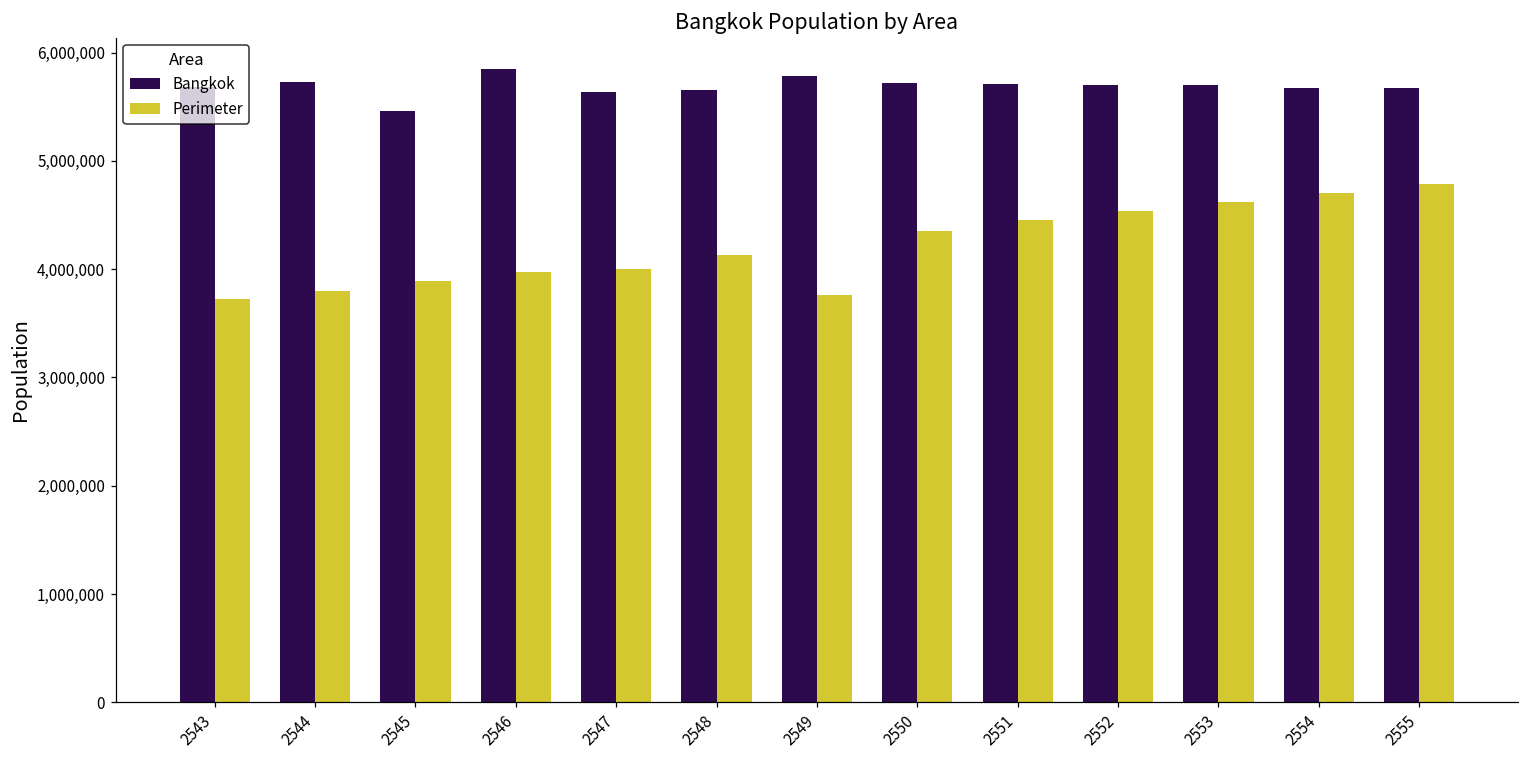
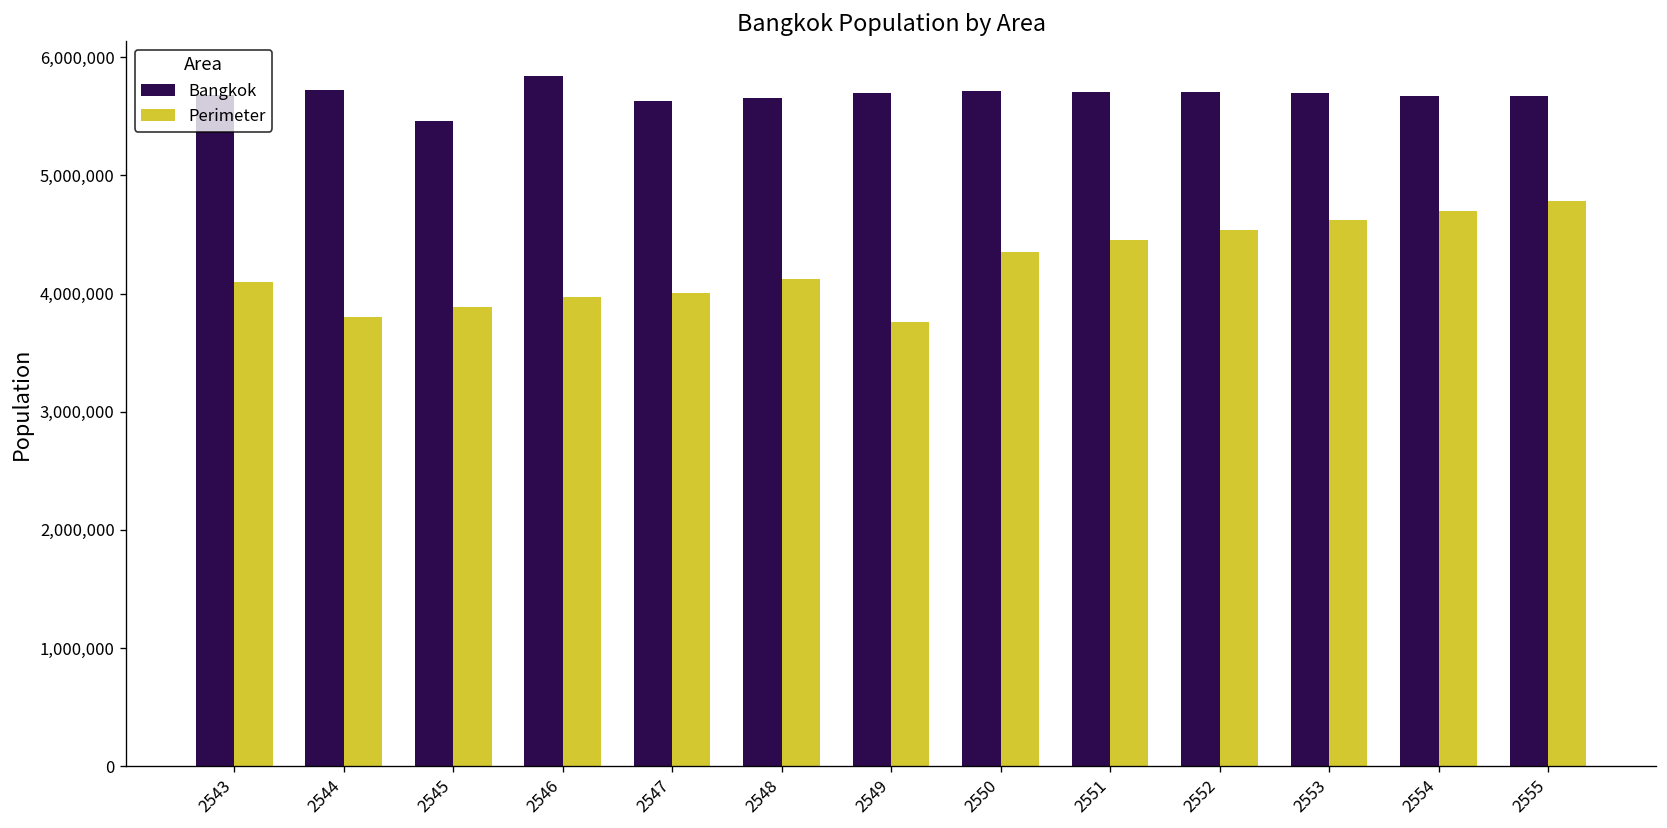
Perimeter, 2543: 3,700,000 -> 4,100,000
Bangkok, 2549: 5,800,000 -> 5,700,000
